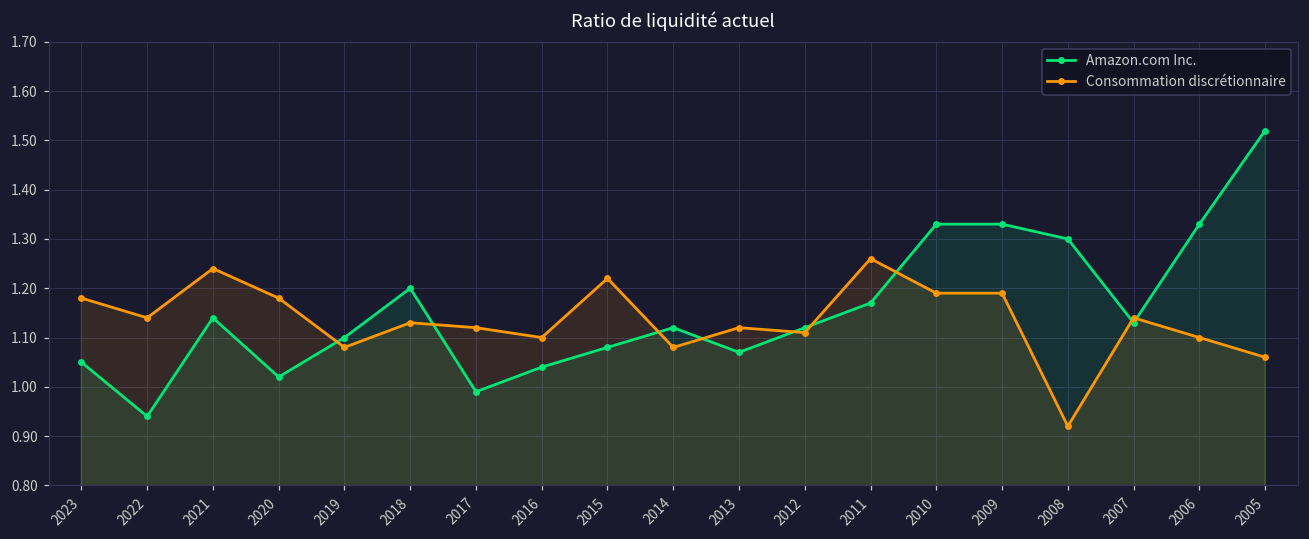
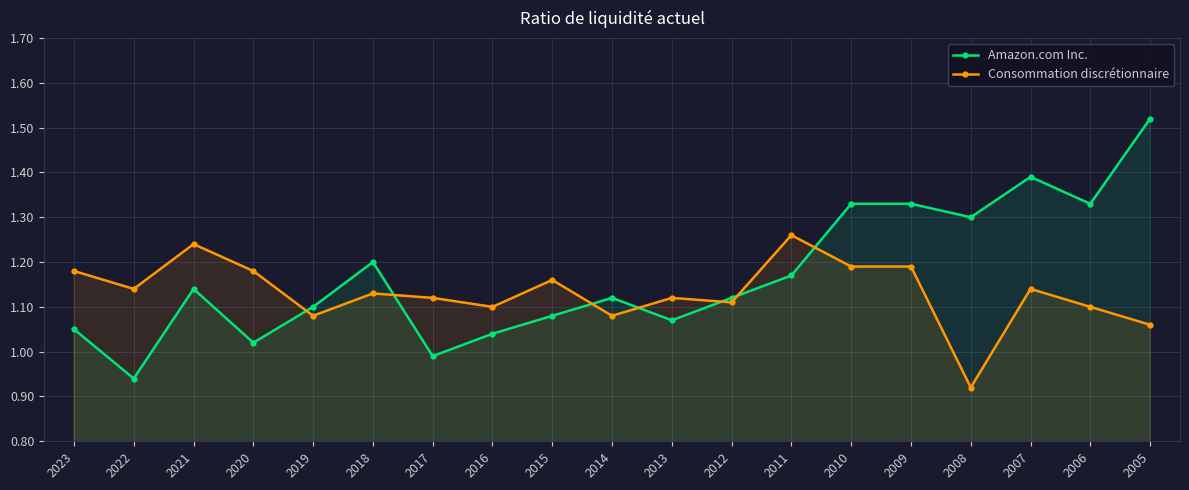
Consommation discrétionnaire, 2015: 1.22 -> 1.16
Amazon.com Inc., 2007: 1.13 -> 1.39
